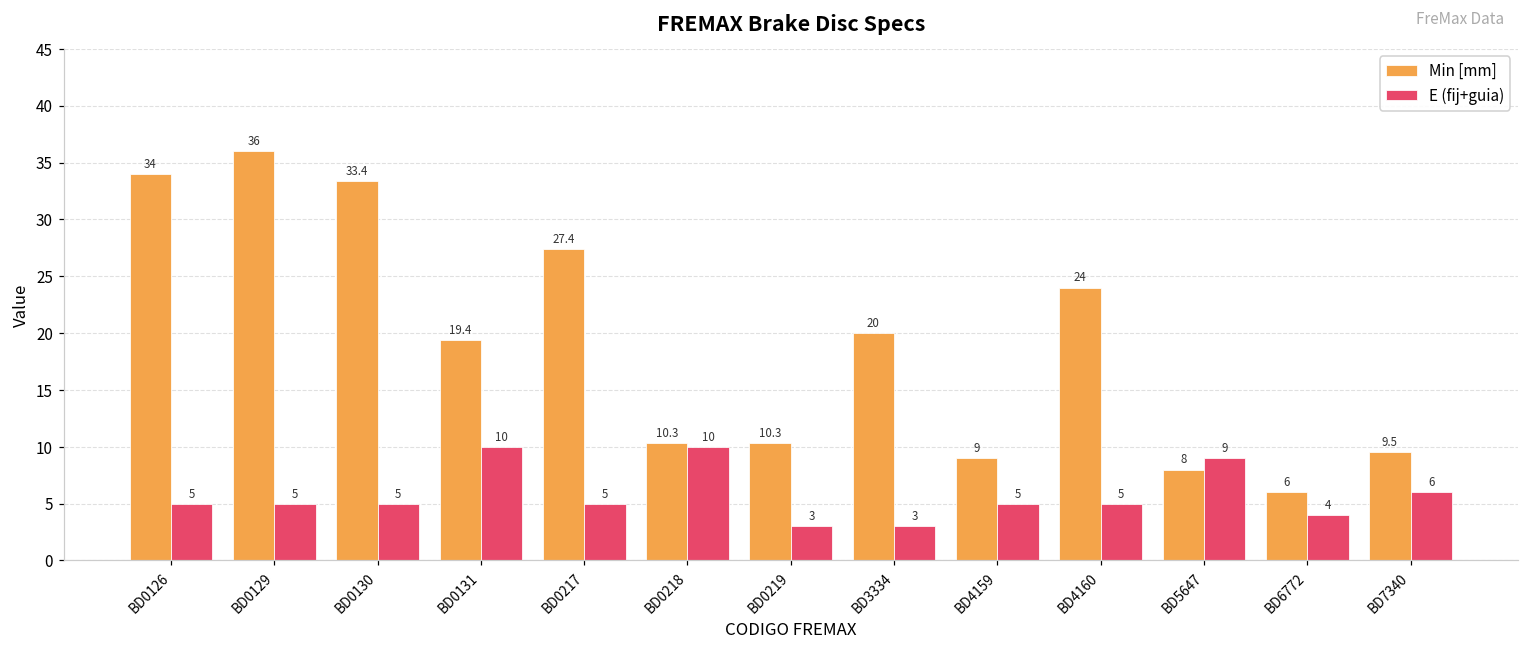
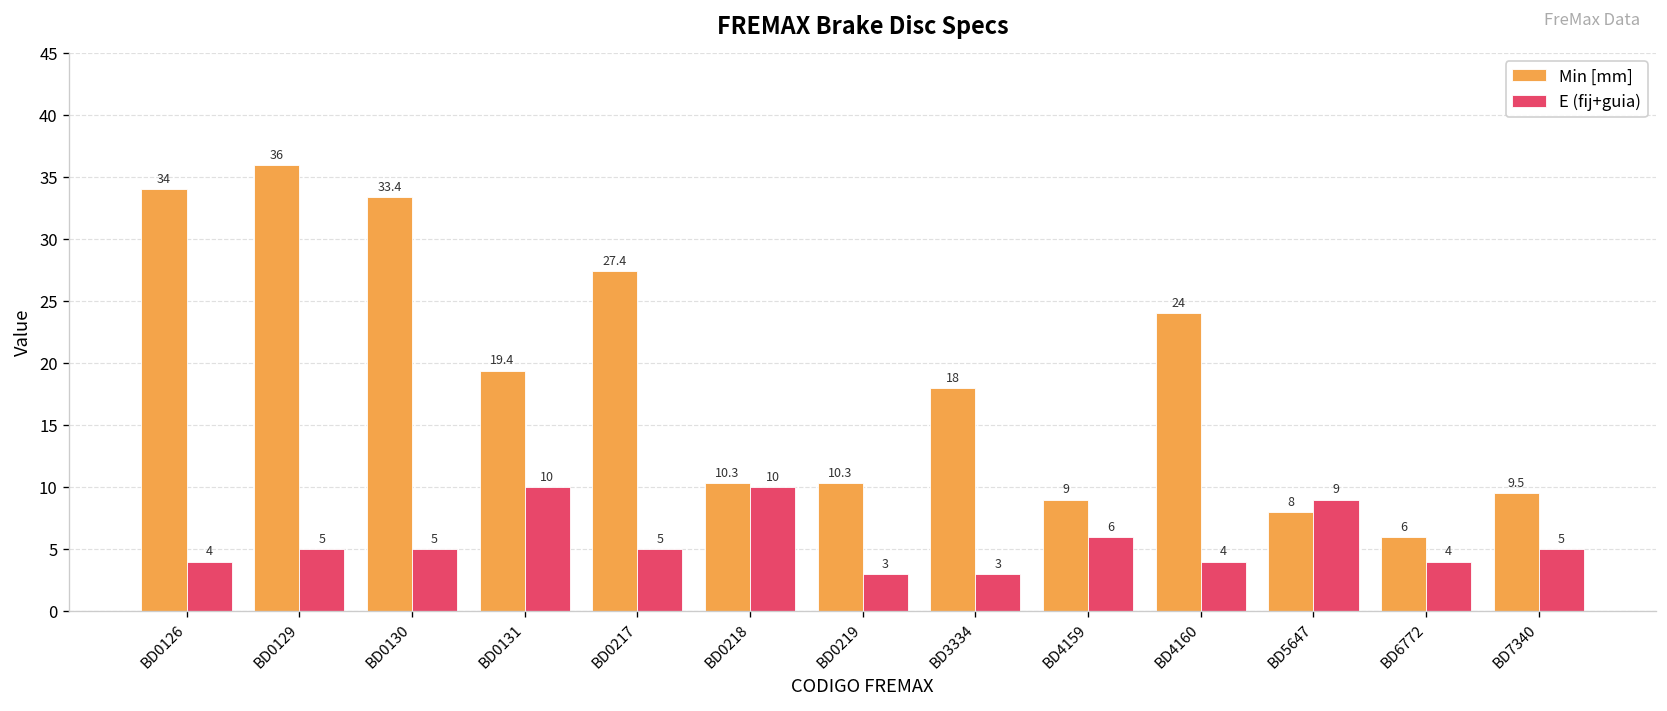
E (fij+guia), BD0126: 5 -> 4
Min [mm], BD3334: 20 -> 18
E (fij+guia), BD4159: 5 -> 6
E (fij+guia), BD4160: 5 -> 4
E (fij+guia), BD7340: 6 -> 5
